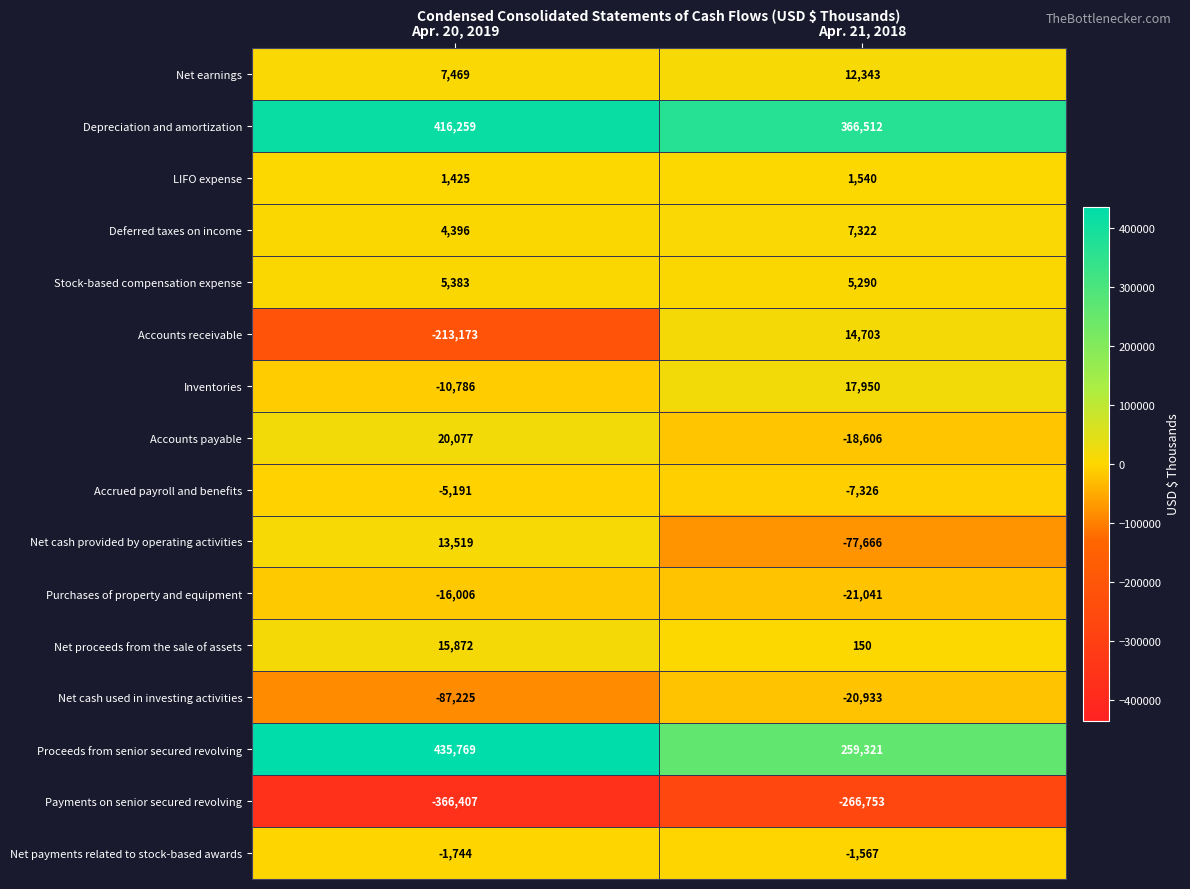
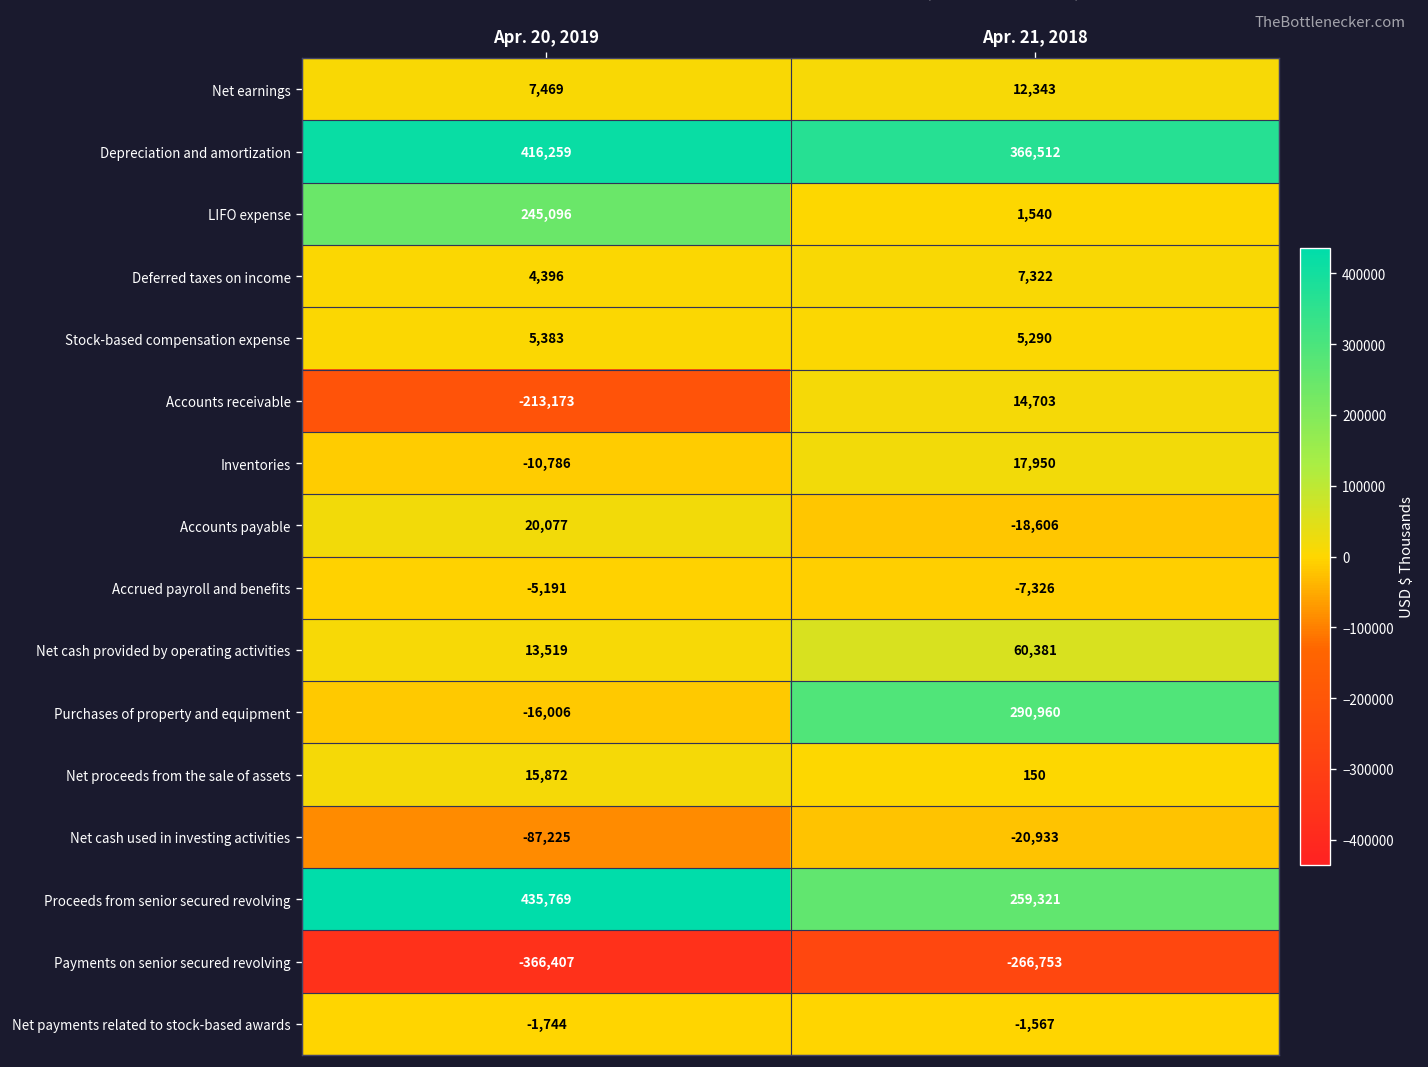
LIFO expense, Apr. 20, 2019: 1,425 -> 245,096
Net cash provided by operating activities, Apr. 21, 2018: -77,666 -> 60,381
Purchases of property and equipment, Apr. 21, 2018: -21,041 -> 290,960
